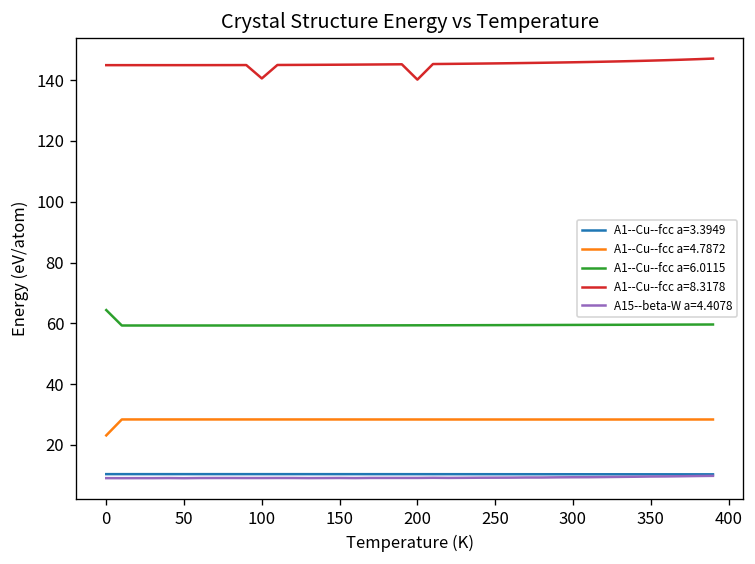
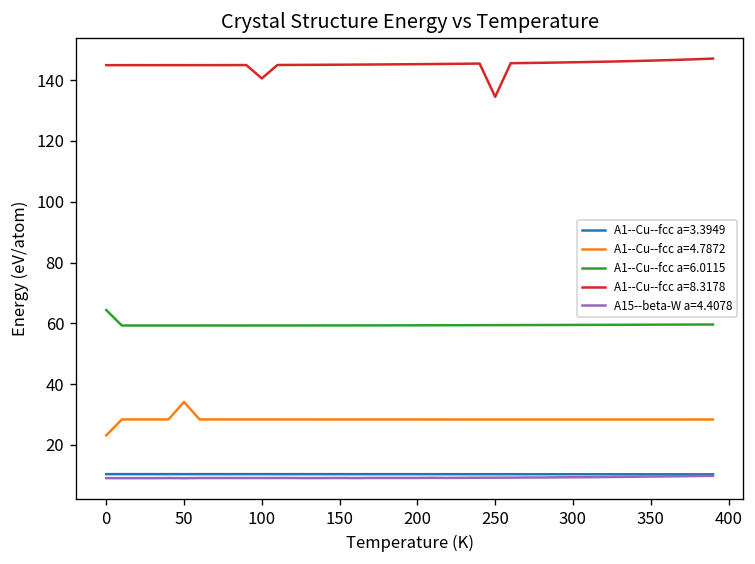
A1--Cu--fcc a=4.7872, 50: 28 -> 34
A1--Cu--fcc a=8.3178, 200: 140 -> 145
A1--Cu--fcc a=8.3178, 250: 146 -> 135
